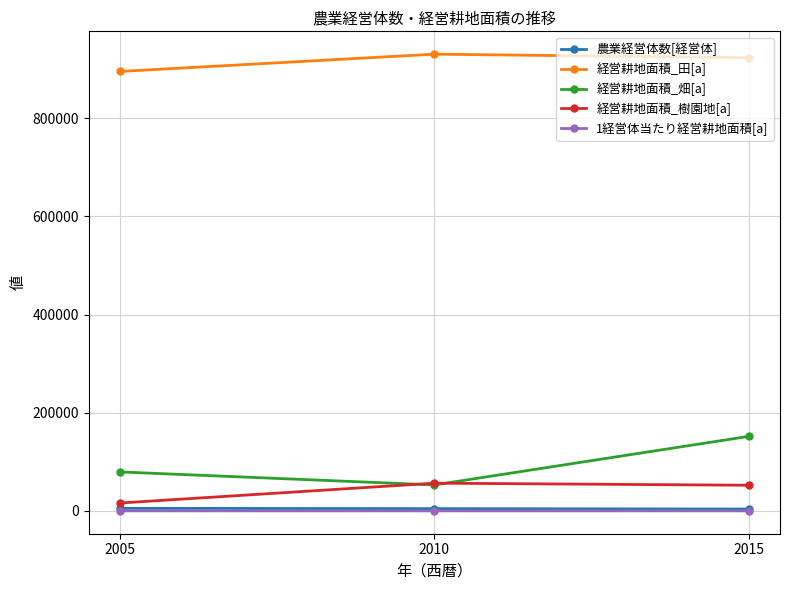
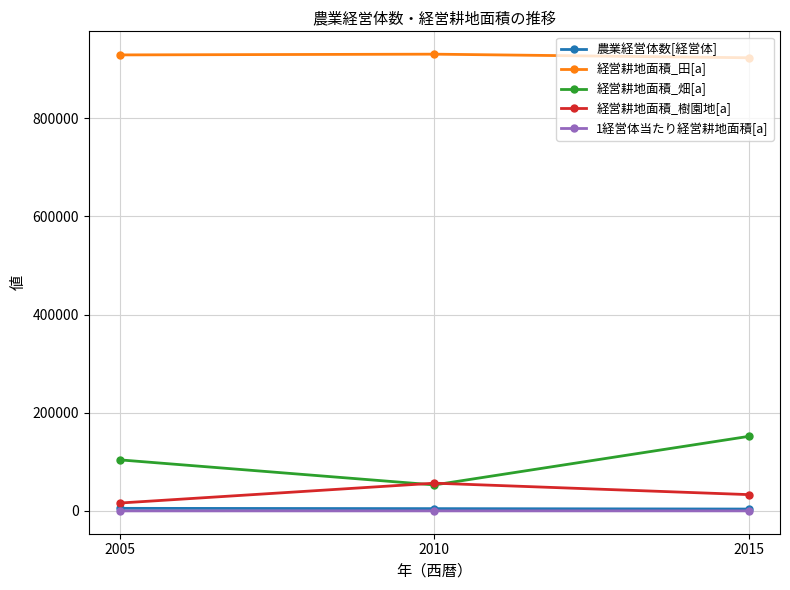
経営耕地面積_田[a], 2005: 900000 -> 930000
経営耕地面積_畑[a], 2005: 80000 -> 100000
経営耕地面積_樹園地[a], 2015: 50000 -> 30000
